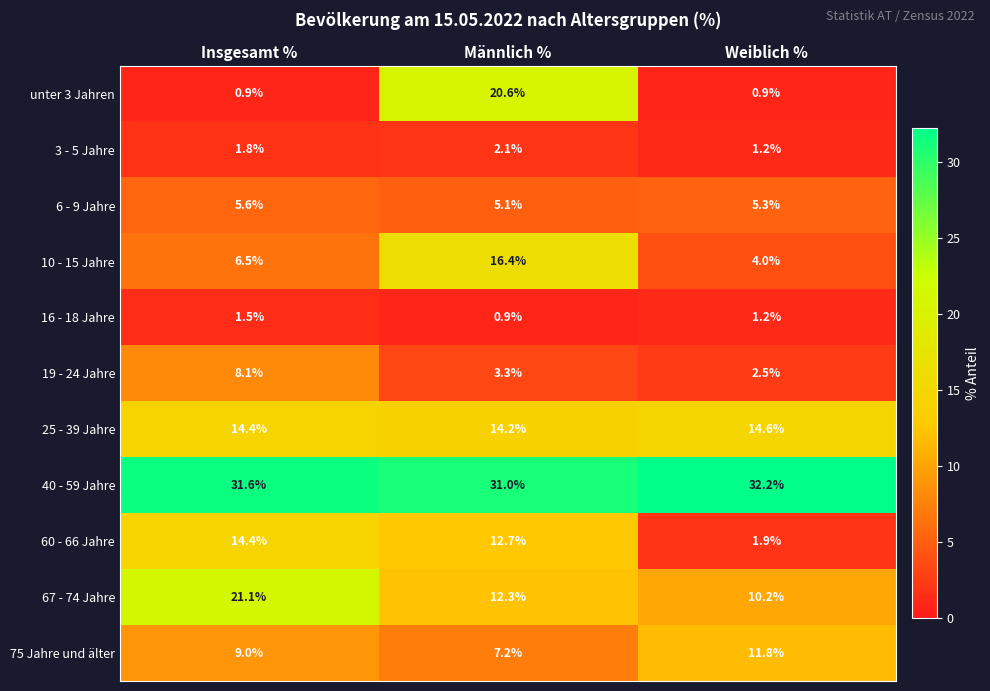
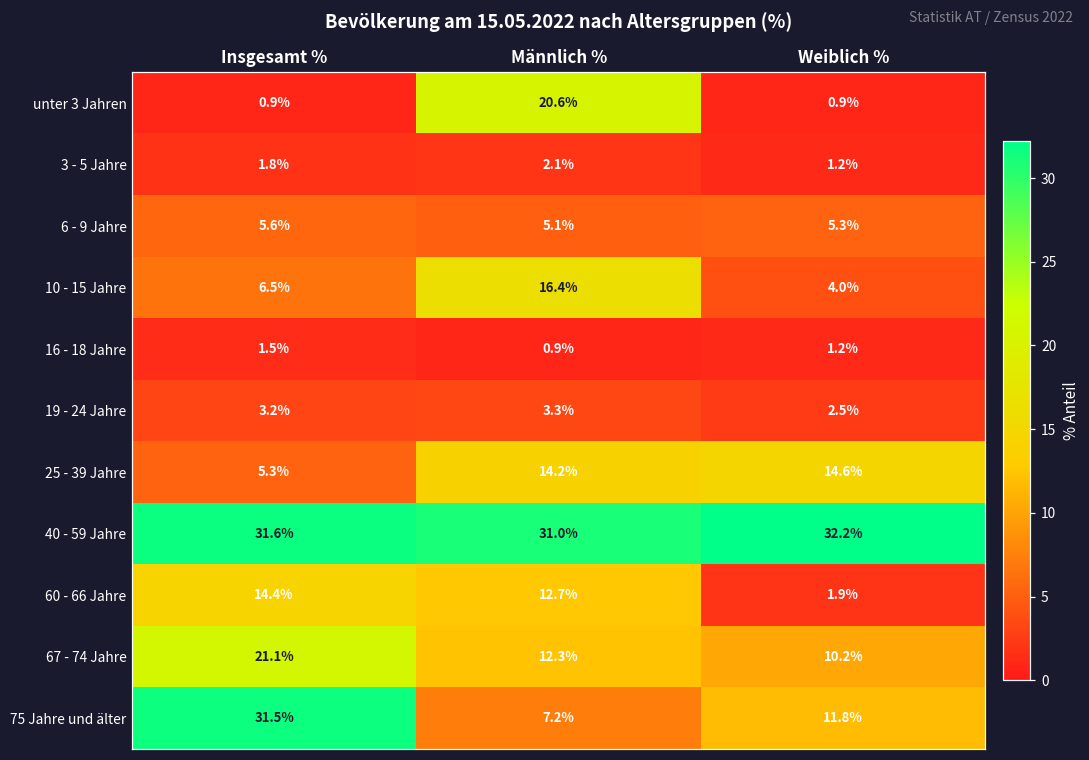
19 - 24 Jahre, Insgesamt %: 8.1% -> 3.2%
25 - 39 Jahre, Insgesamt %: 14.4% -> 5.3%
75 Jahre und älter, Insgesamt %: 9.0% -> 31.5%
